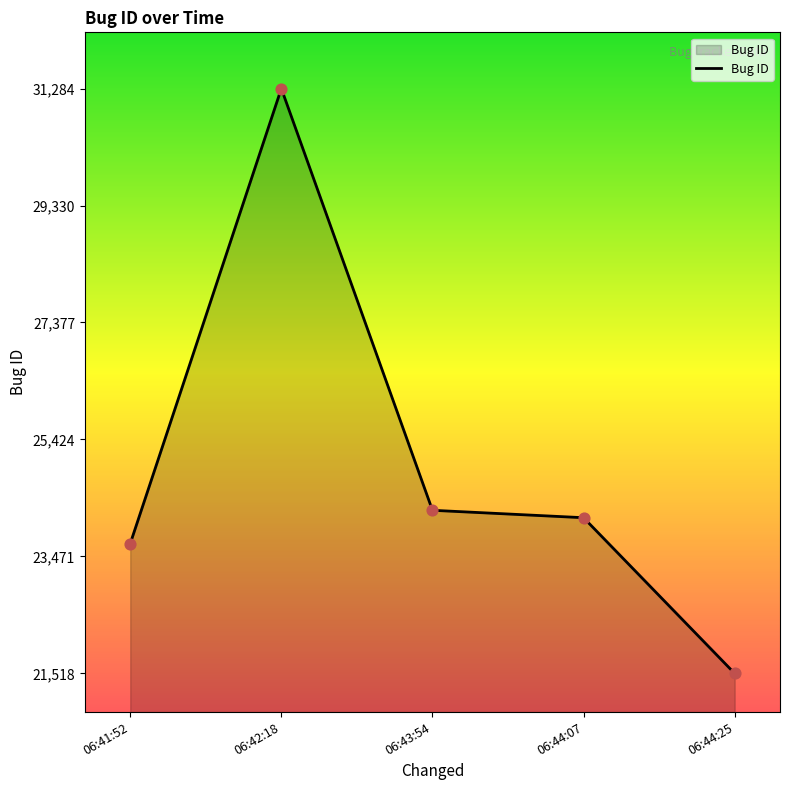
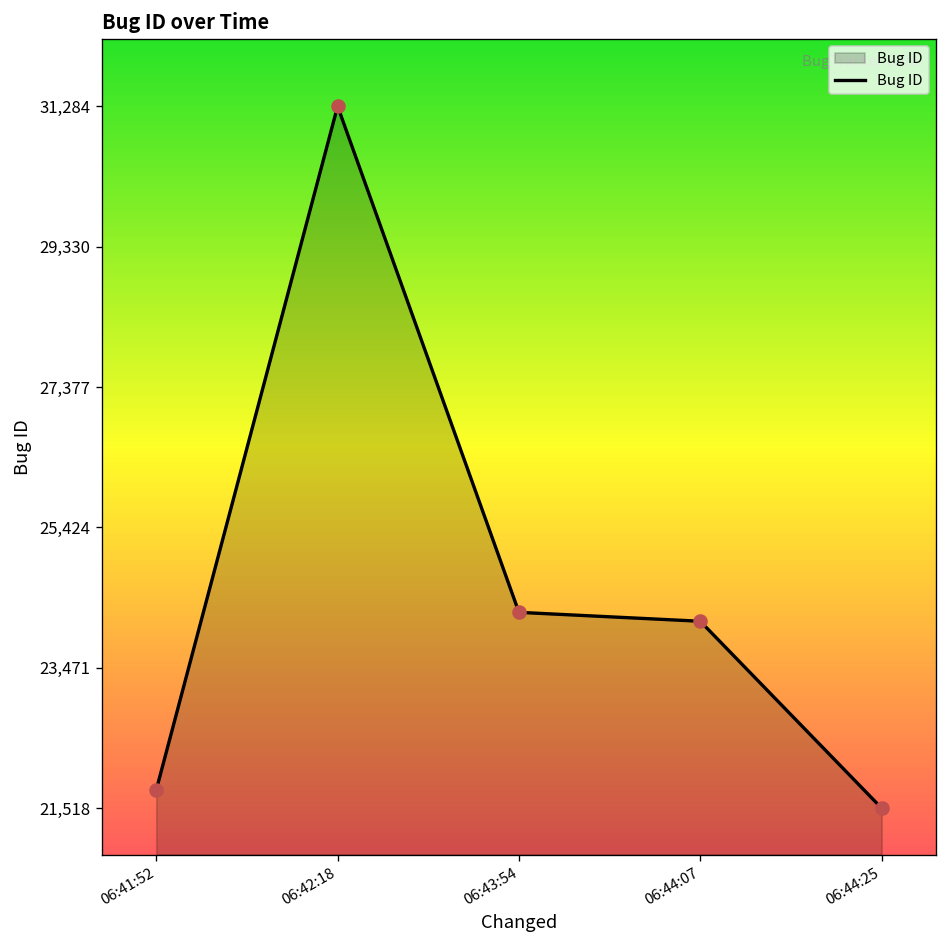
06:41:52: 23,700 -> 21,800
